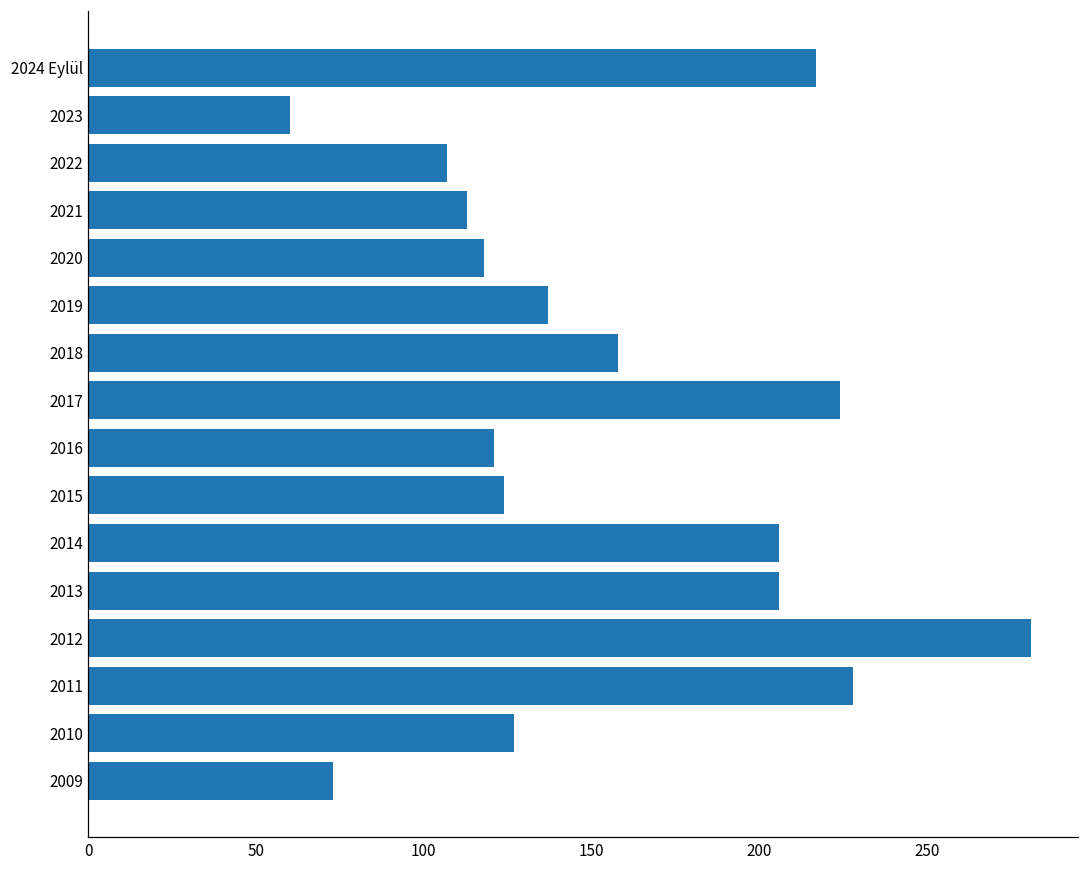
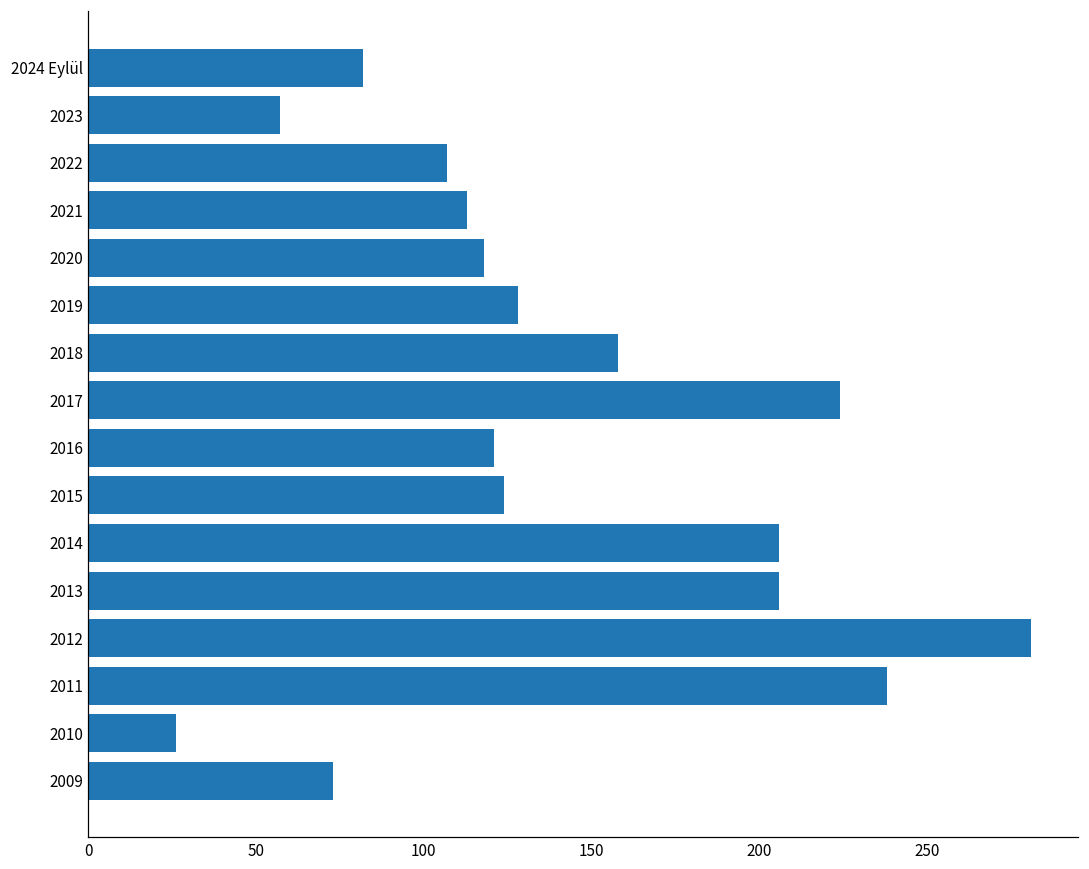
2024 Eylül: 217 -> 82
2023: 60 -> 57
2019: 137 -> 128
2011: 228 -> 238
2010: 127 -> 26
